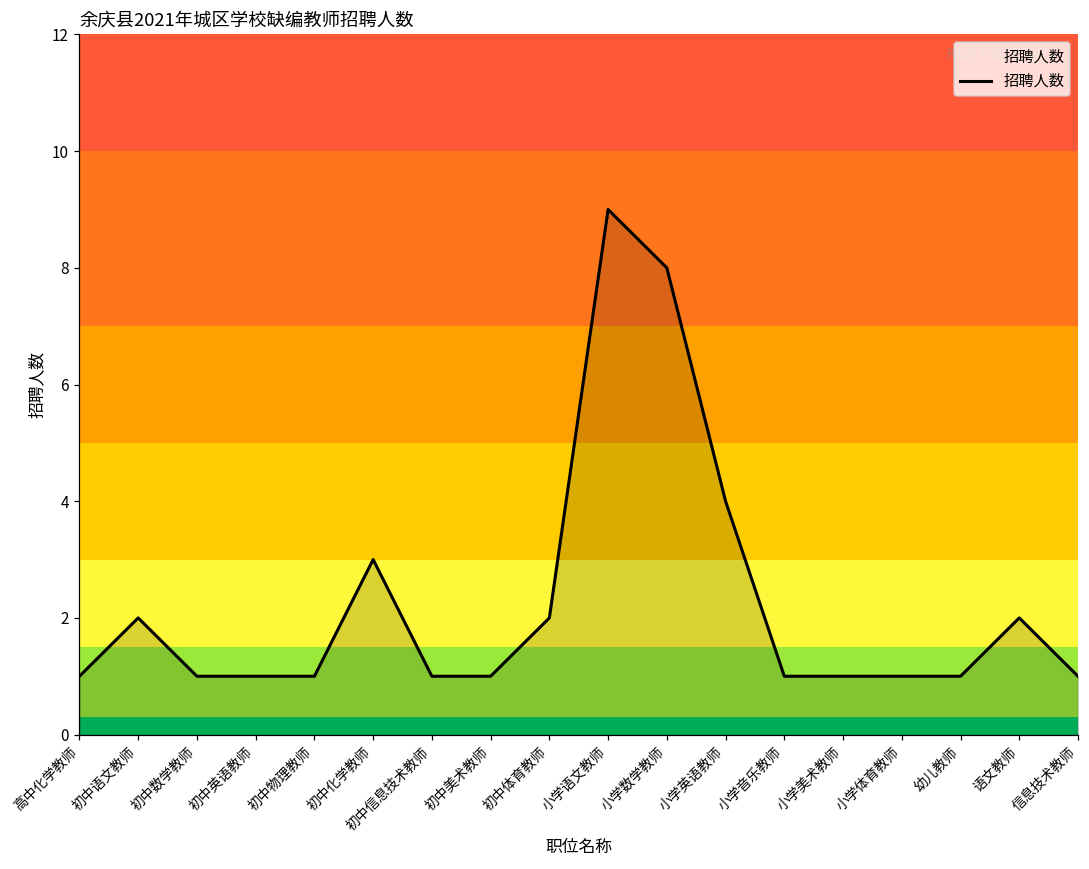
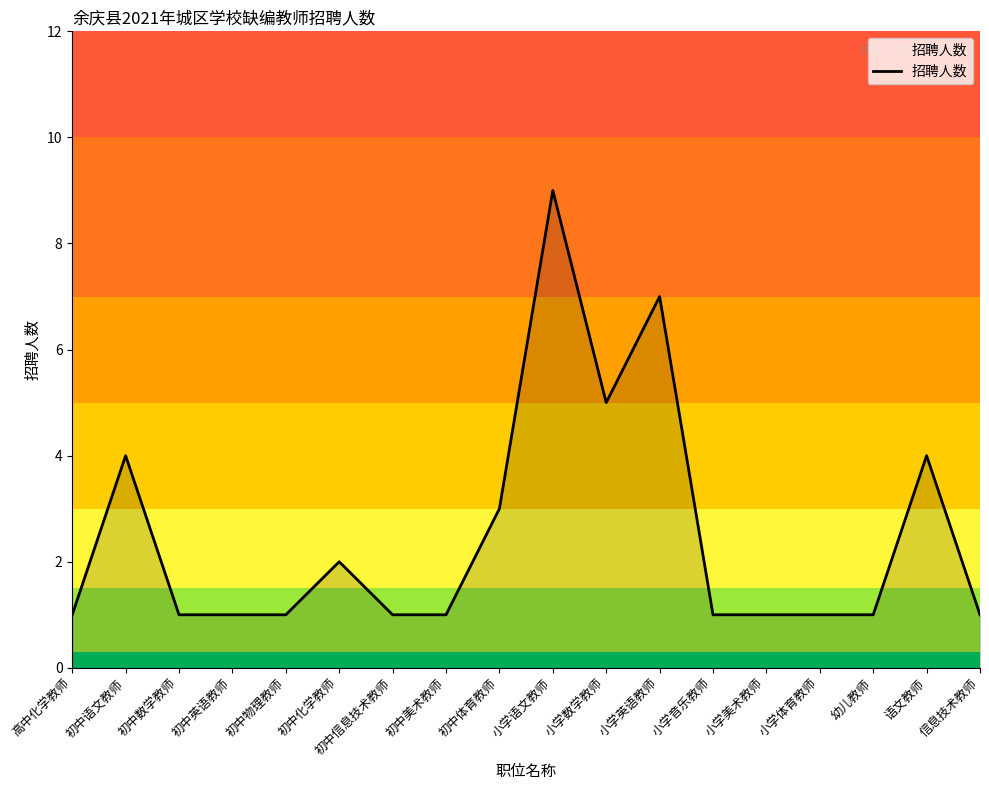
初中语文教师: 2 -> 4
初中化学教师: 3 -> 2
初中体育教师: 2 -> 3
小学数学教师: 8 -> 5
小学英语教师: 4 -> 7
语文教师: 2 -> 4
